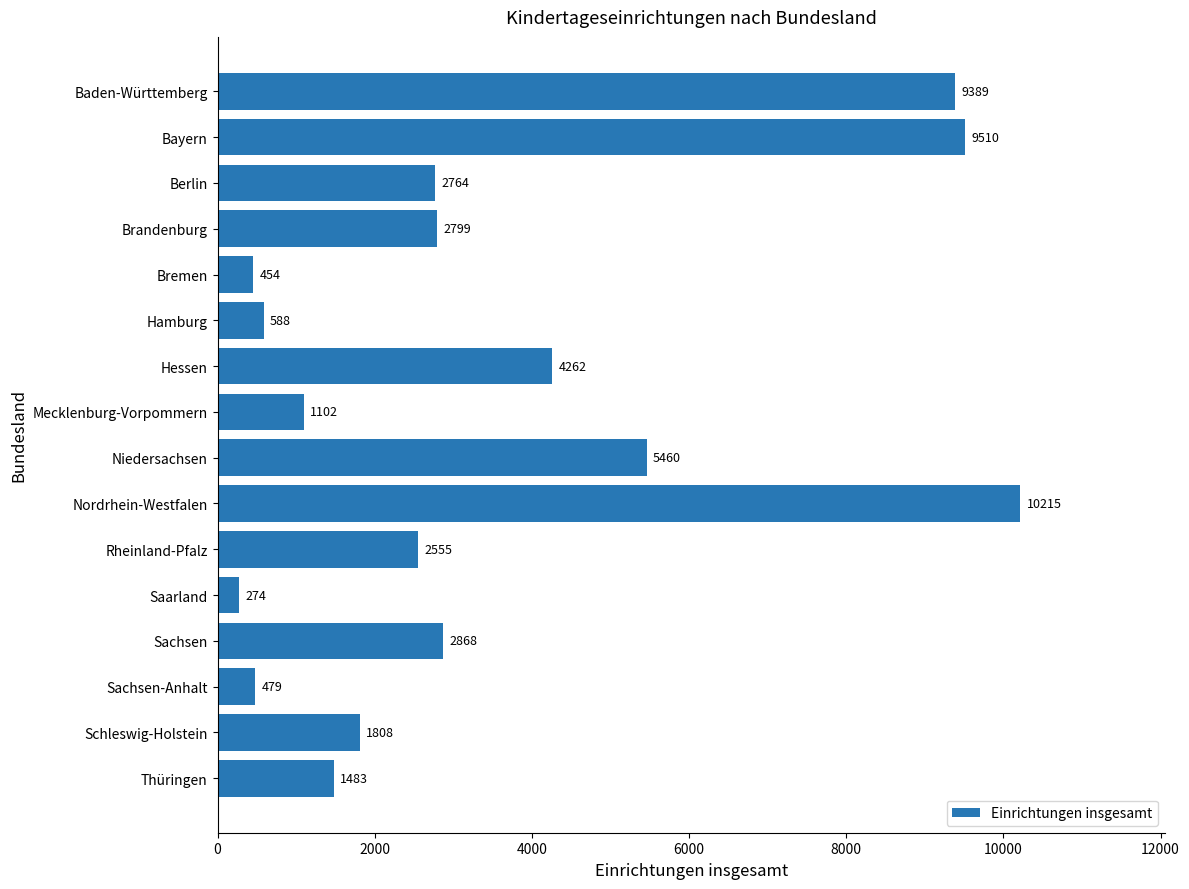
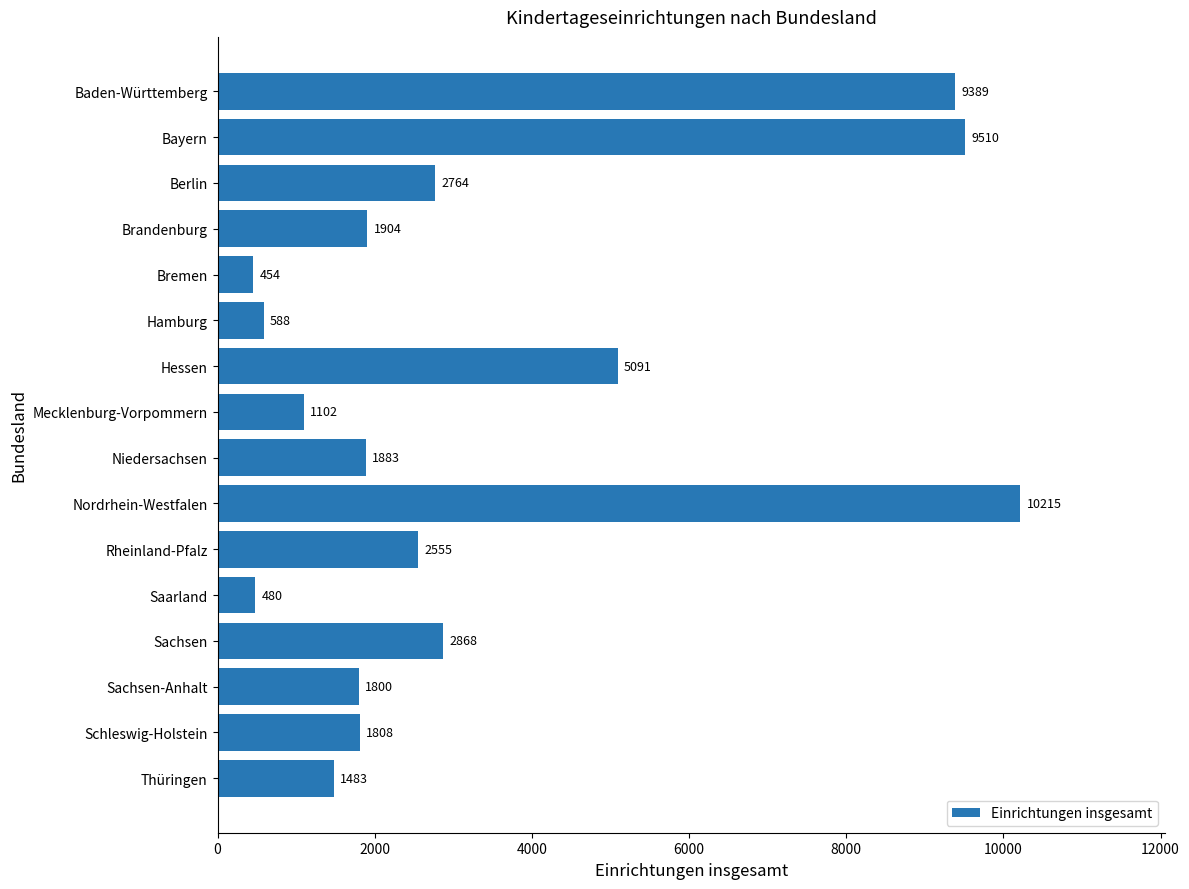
Brandenburg: 2799 -> 1904
Hessen: 4262 -> 5091
Niedersachsen: 5460 -> 1883
Saarland: 274 -> 480
Sachsen-Anhalt: 479 -> 1800
